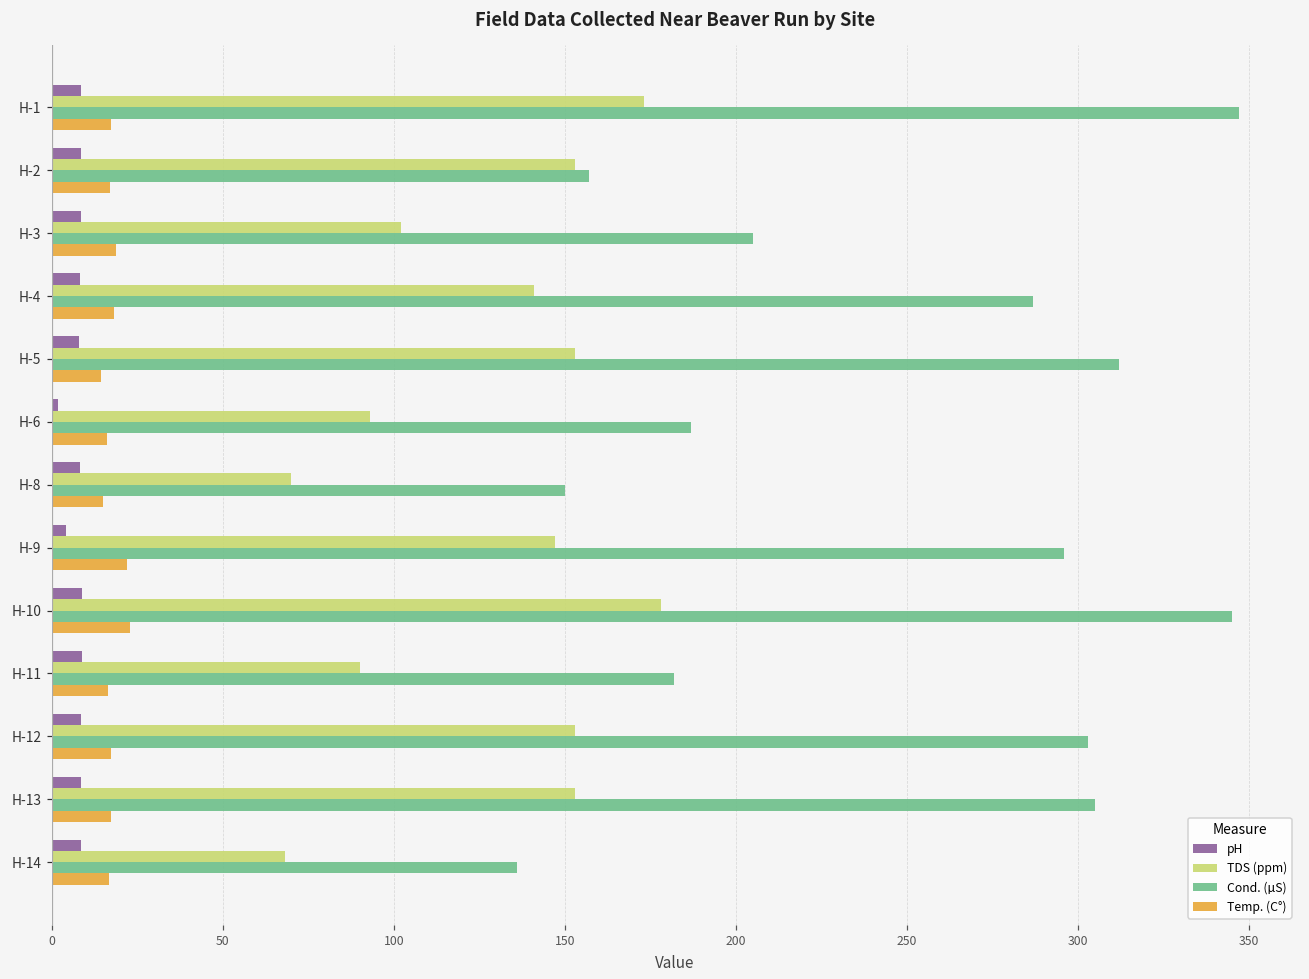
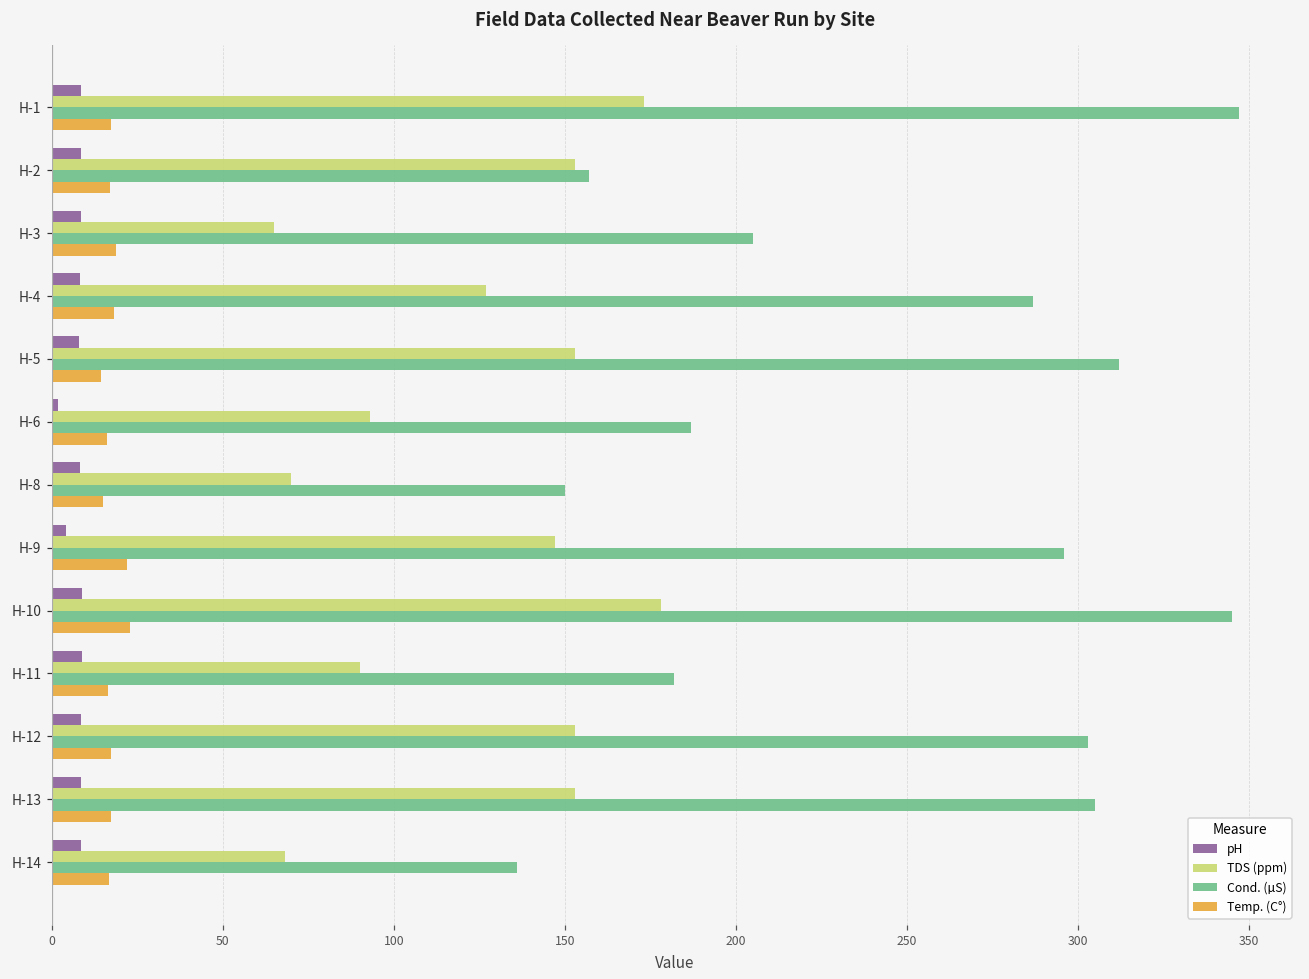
TDS (ppm), H-3: 102 -> 65
TDS (ppm), H-4: 141 -> 127
